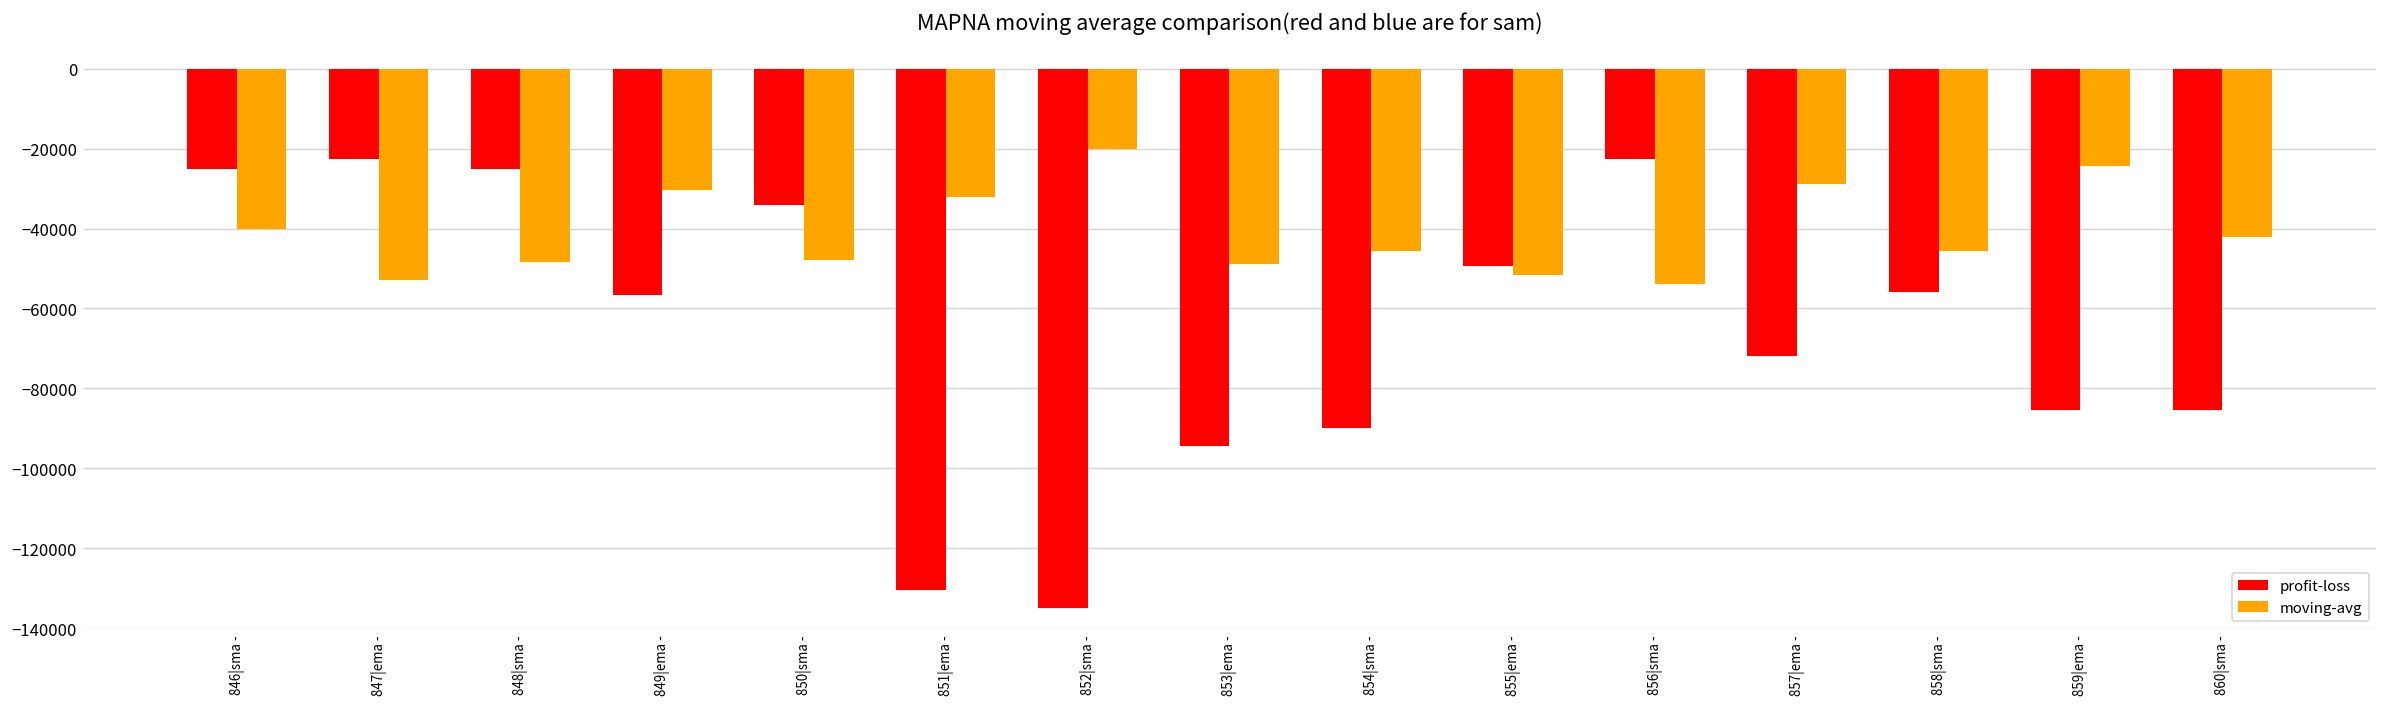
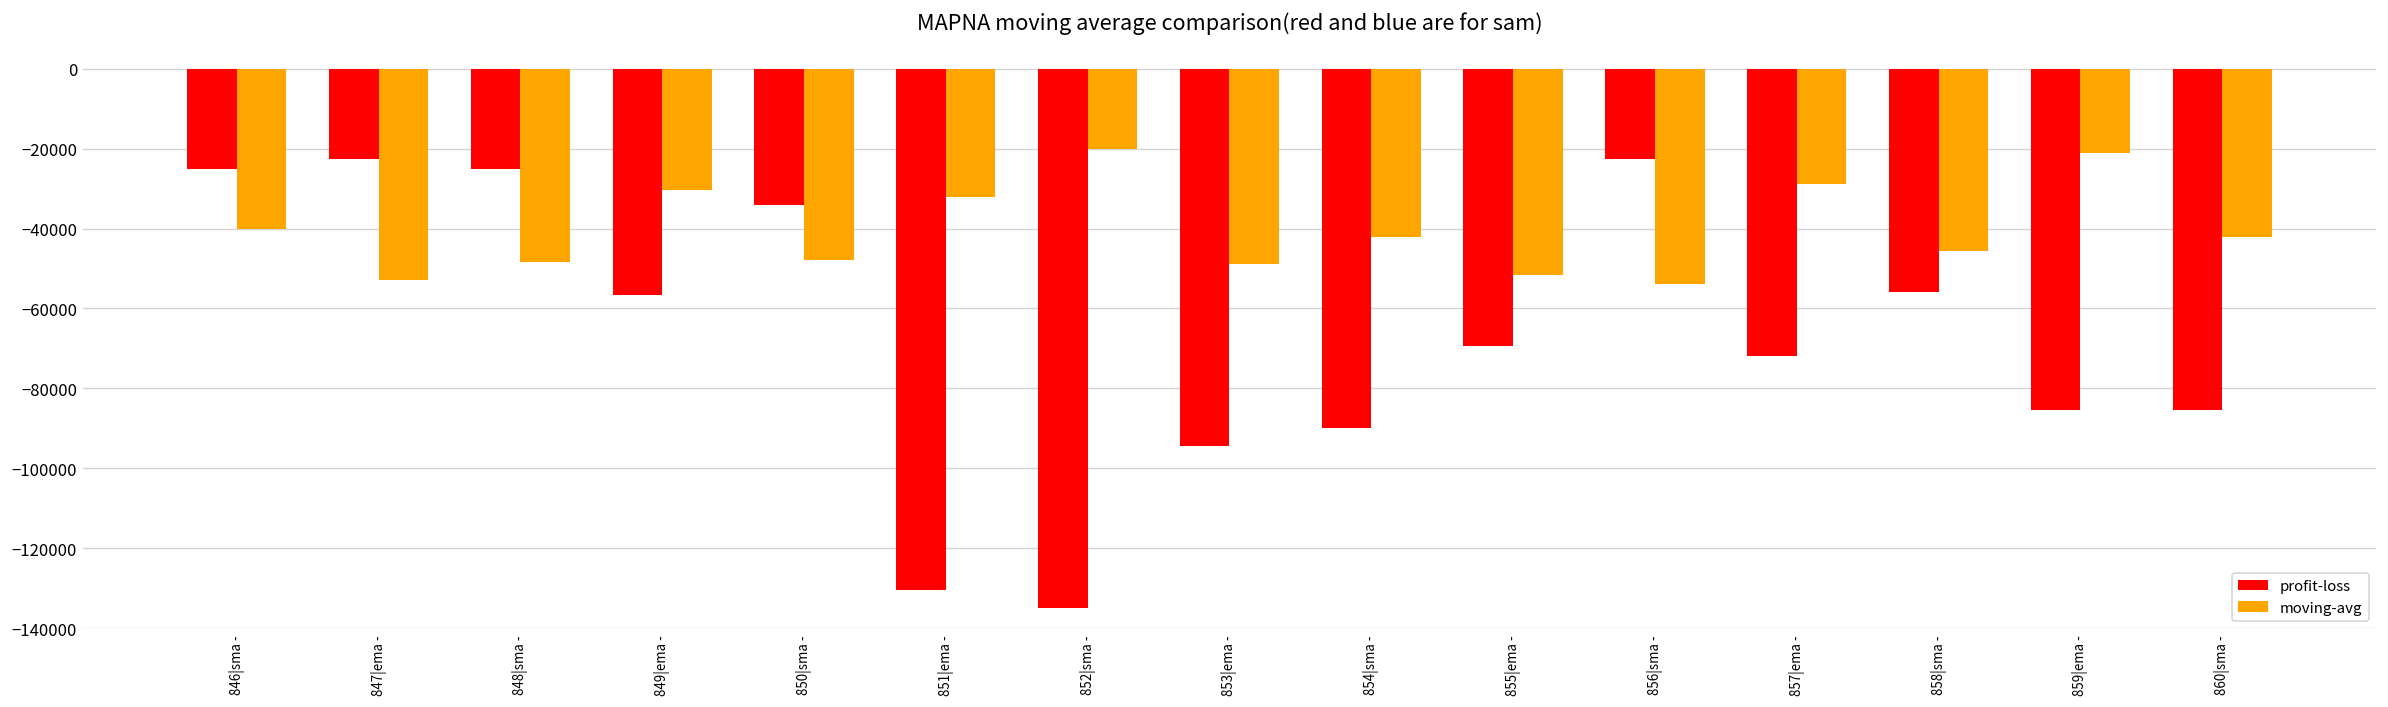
moving-avg, 854|sma -: -46000 -> -42000
profit-loss, 855|ema -: -50000 -> -69000
moving-avg, 859|ema -: -24000 -> -21000
